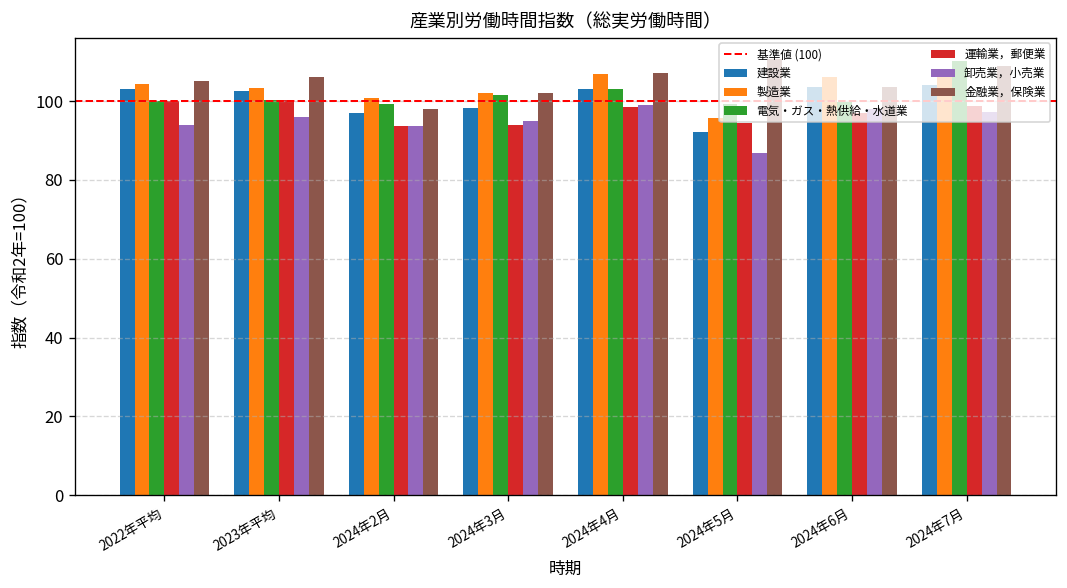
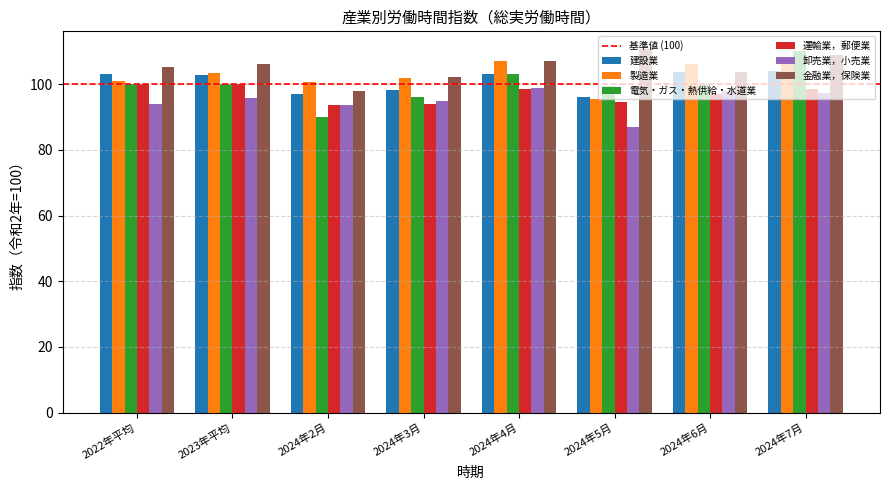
製造業, 2022年平均: 104 -> 101
電気・ガス・熱供給・水道業, 2024年2月: 99 -> 90
電気・ガス・熱供給・水道業, 2024年3月: 102 -> 96
建設業, 2024年5月: 92 -> 96
